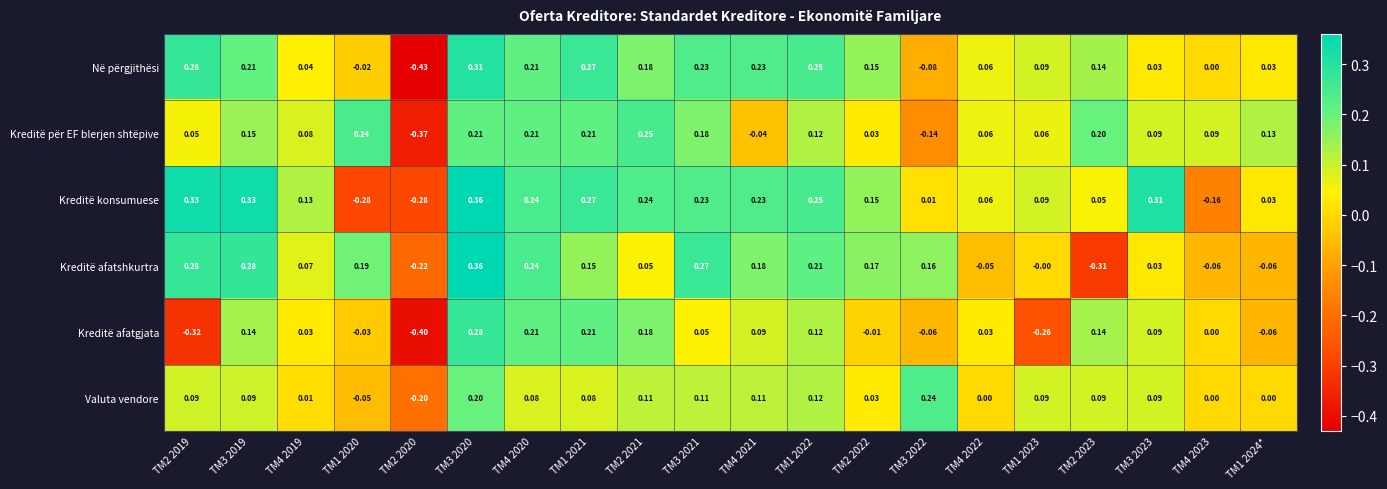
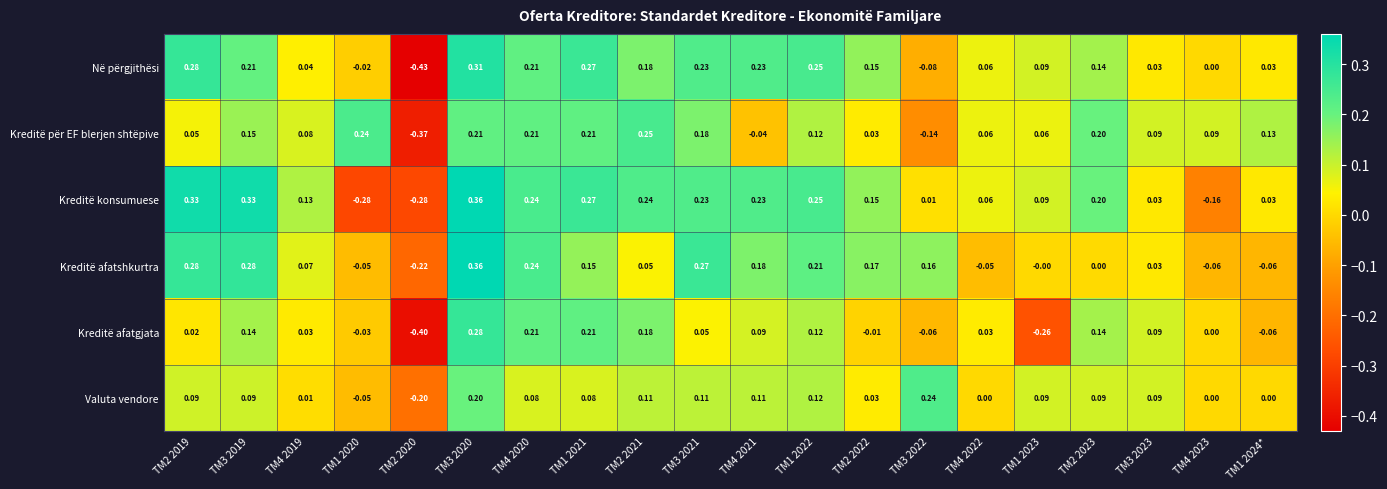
Kreditë konsumuese, TM2 2023: 0.05 -> 0.20
Kreditë konsumuese, TM3 2023: 0.31 -> 0.03
Kreditë afatshkurtra, TM1 2020: 0.19 -> -0.05
Kreditë afatshkurtra, TM2 2023: -0.31 -> 0.00
Kreditë afatgjata, TM2 2019: -0.32 -> 0.02
